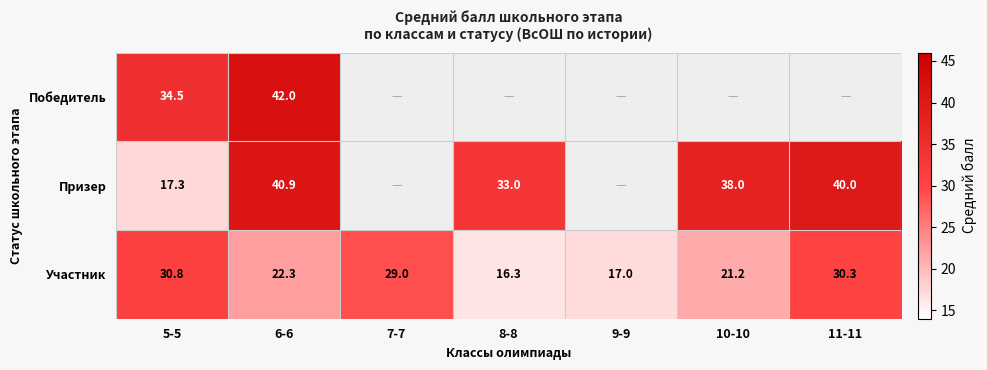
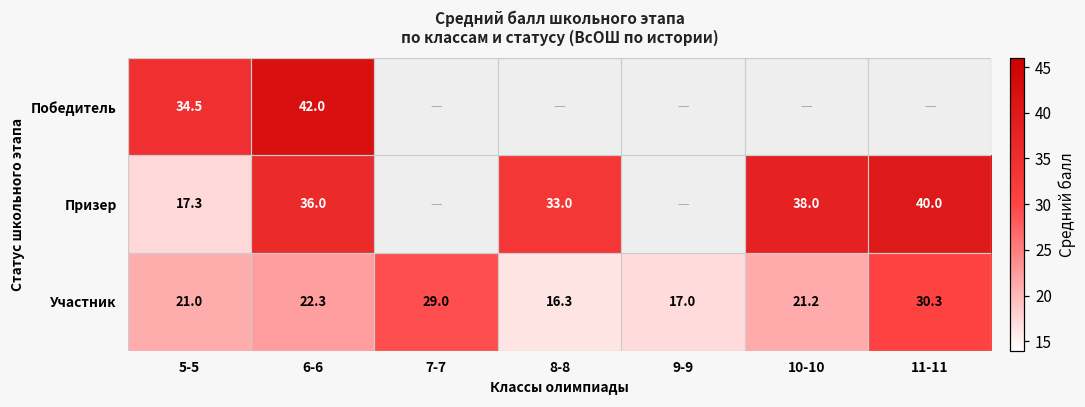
Призер, 6-6: 40.9 -> 36.0
Участник, 5-5: 30.8 -> 21.0
